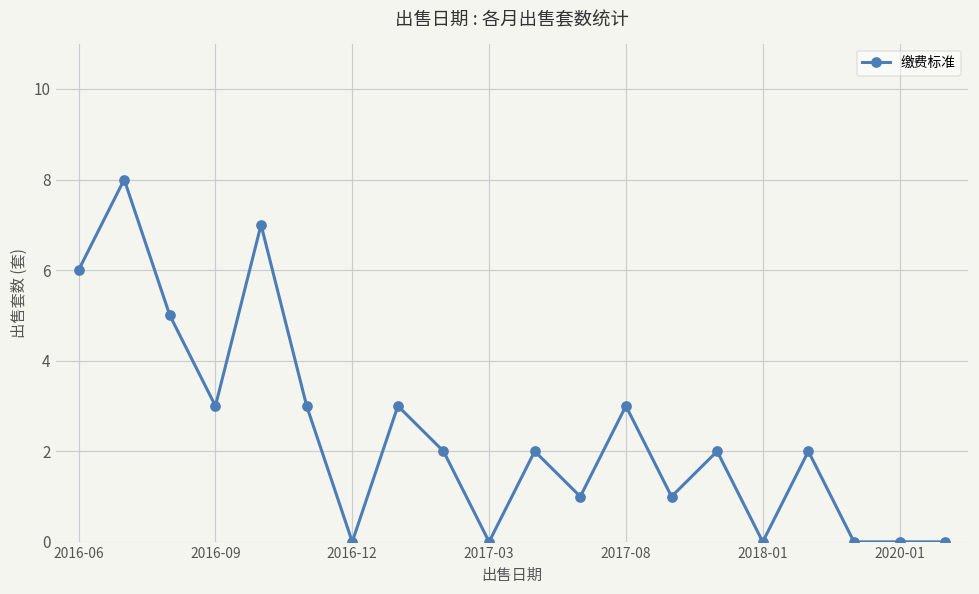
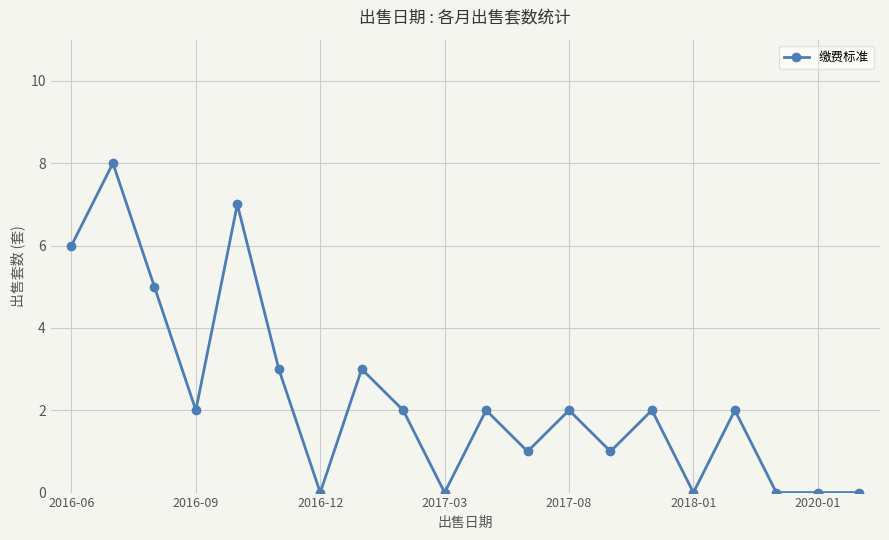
2016-09: 3 -> 2
2017-08: 3 -> 2
